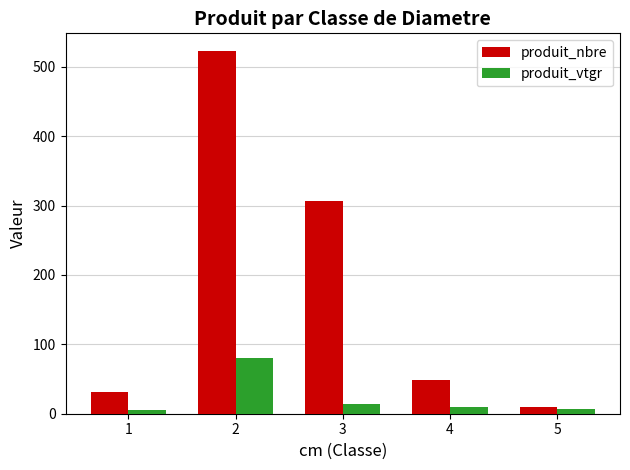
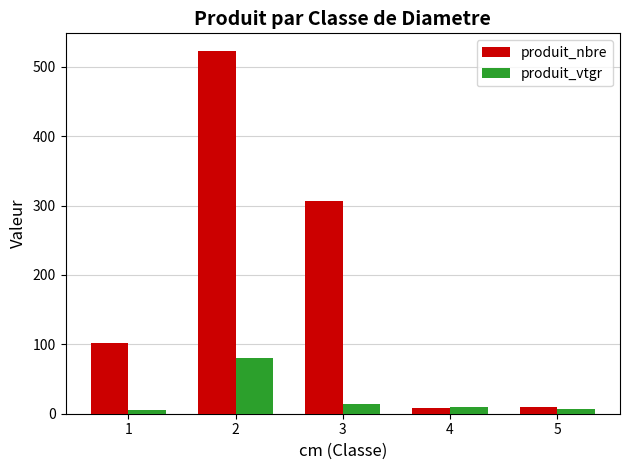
produit_nbre, 1: 30 -> 100
produit_nbre, 4: 50 -> 10
